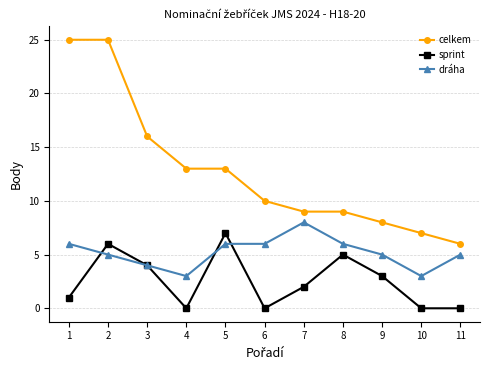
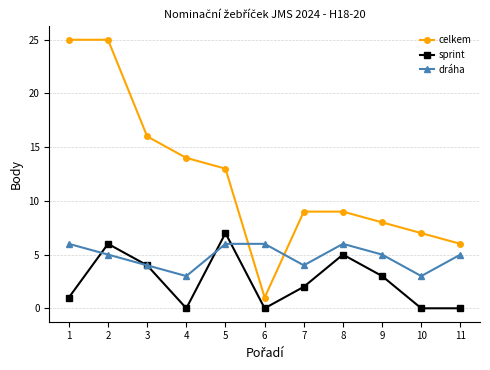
celkem, 4: 13 -> 14
celkem, 6: 10 -> 1
dráha, 7: 8 -> 4
